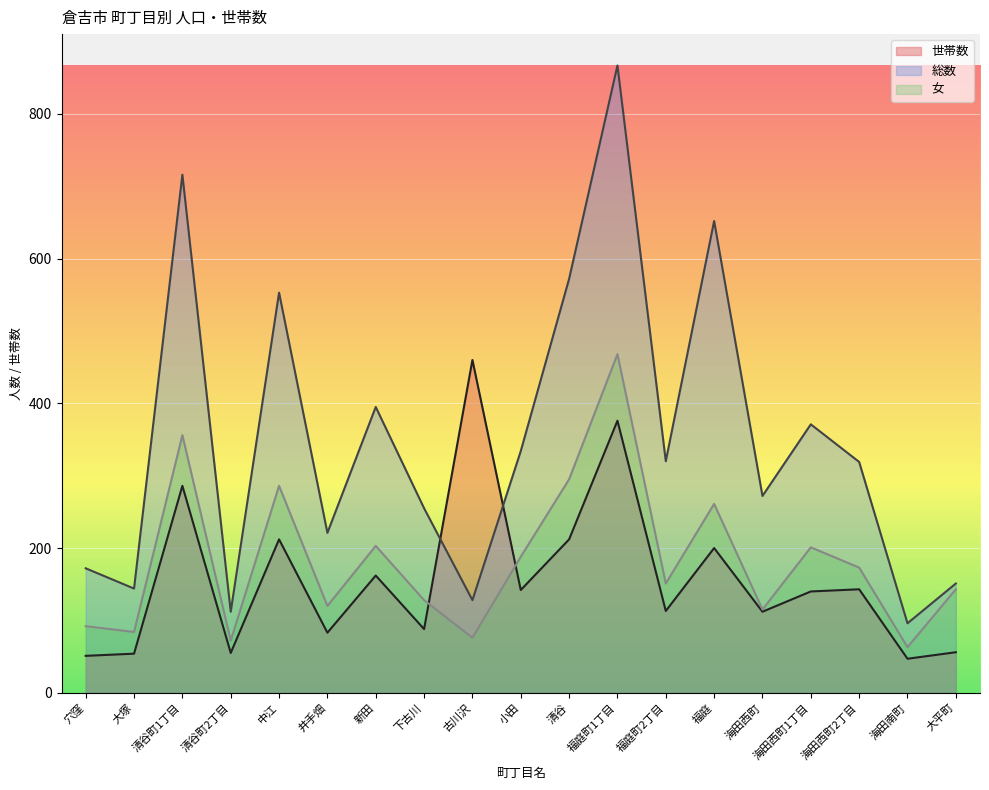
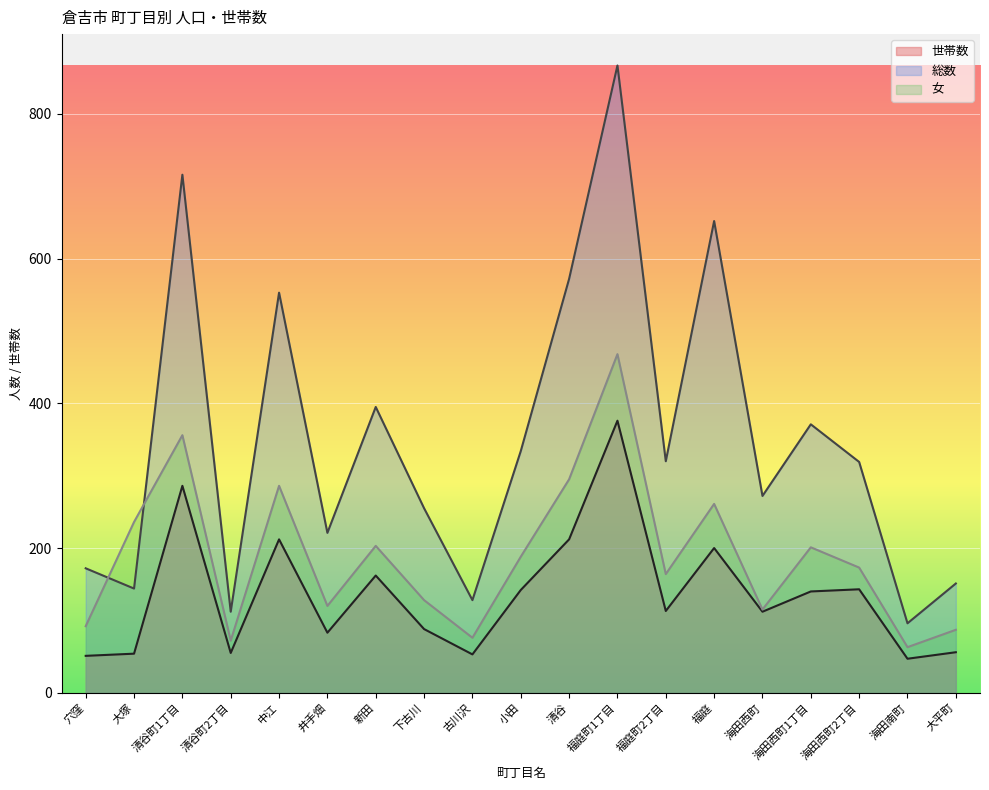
女, 大塚: 80 -> 240
世帯数, 古川沢: 460 -> 50
女, 福庭町2丁目: 150 -> 160
女, 大平町: 140 -> 90
